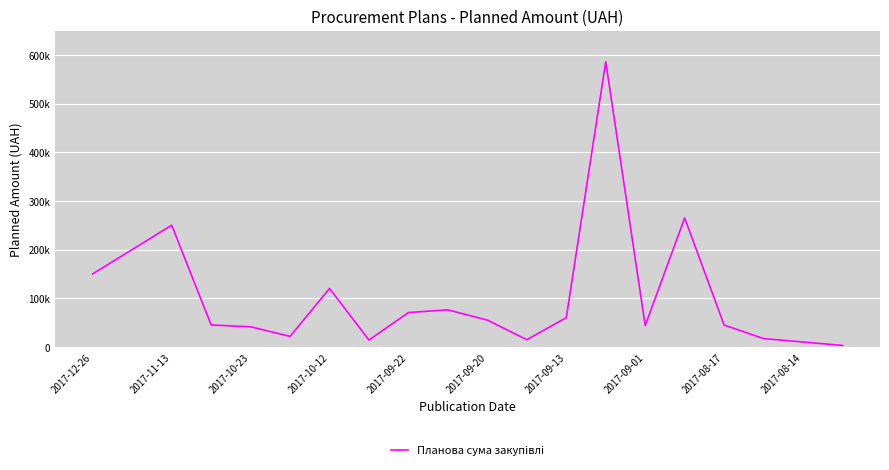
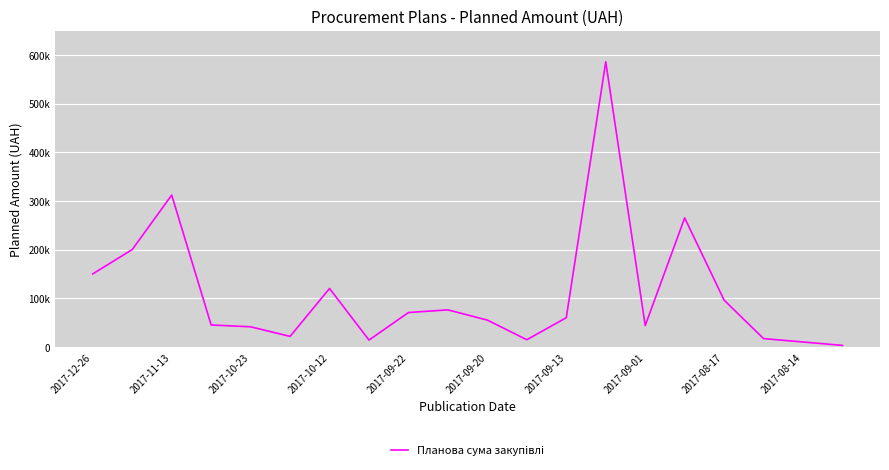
2017-11-13: 250000 -> 310000
2017-08-17: 40000 -> 100000
